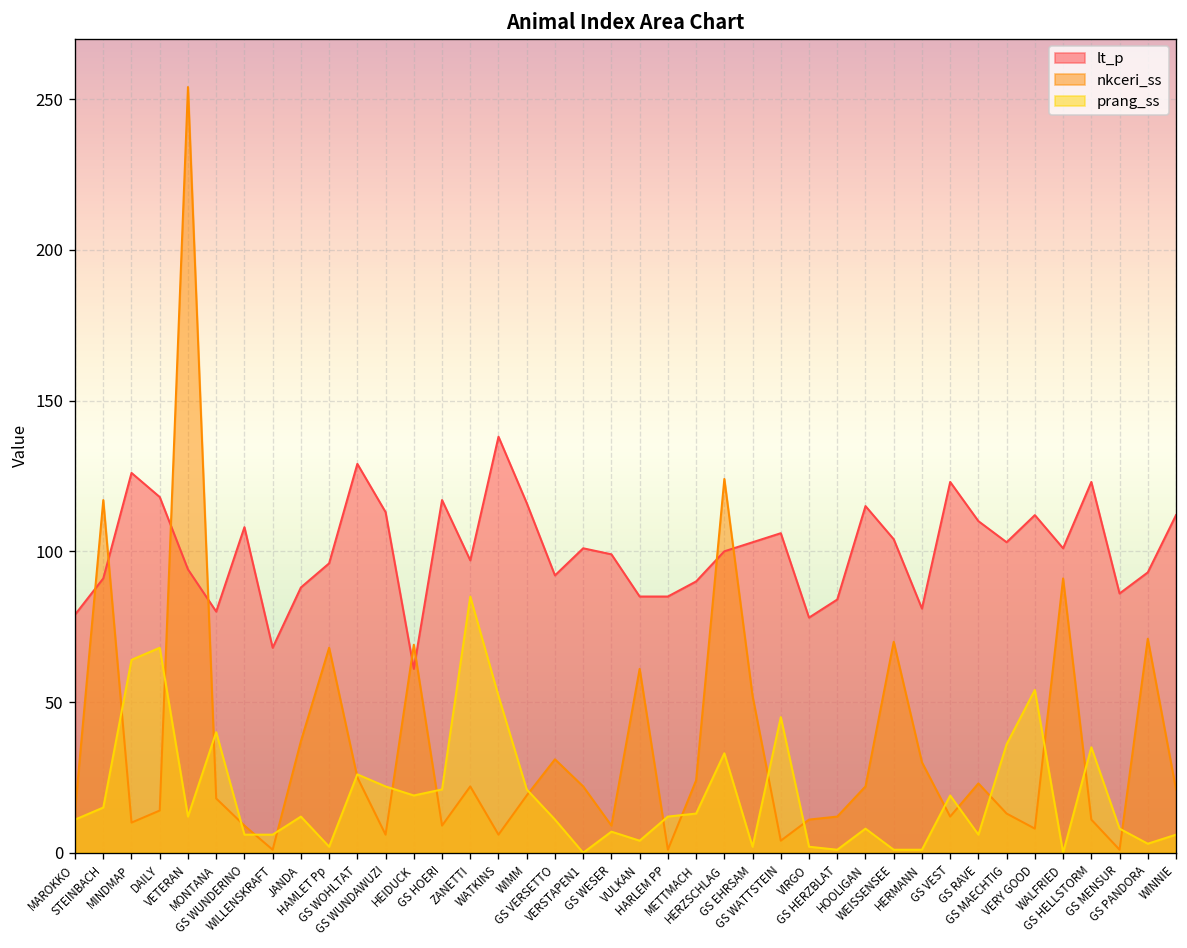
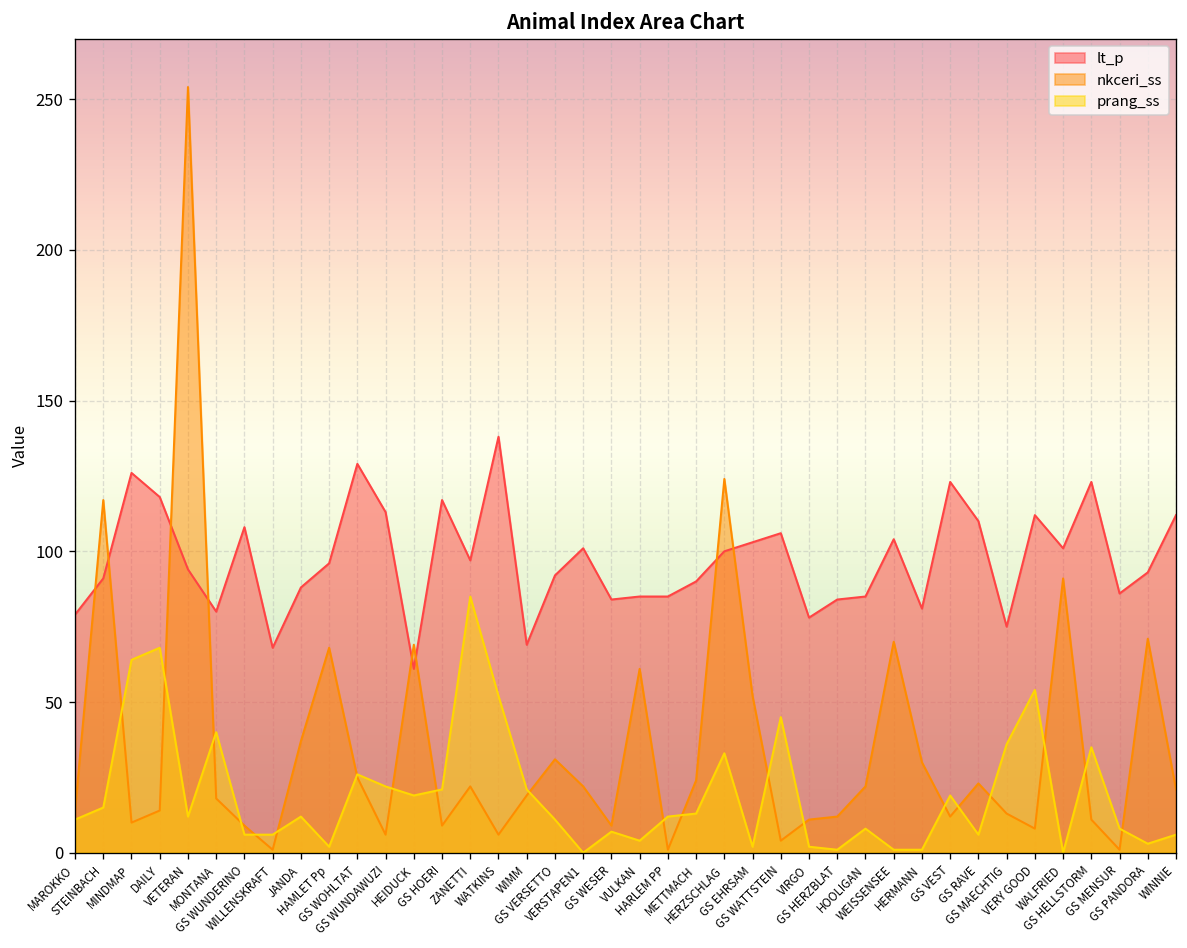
lt_p, WIMM: 116 -> 69
lt_p, GS WESER: 99 -> 84
lt_p, HOOLIGAN: 115 -> 85
lt_p, GS MAECHTIG: 103 -> 75
